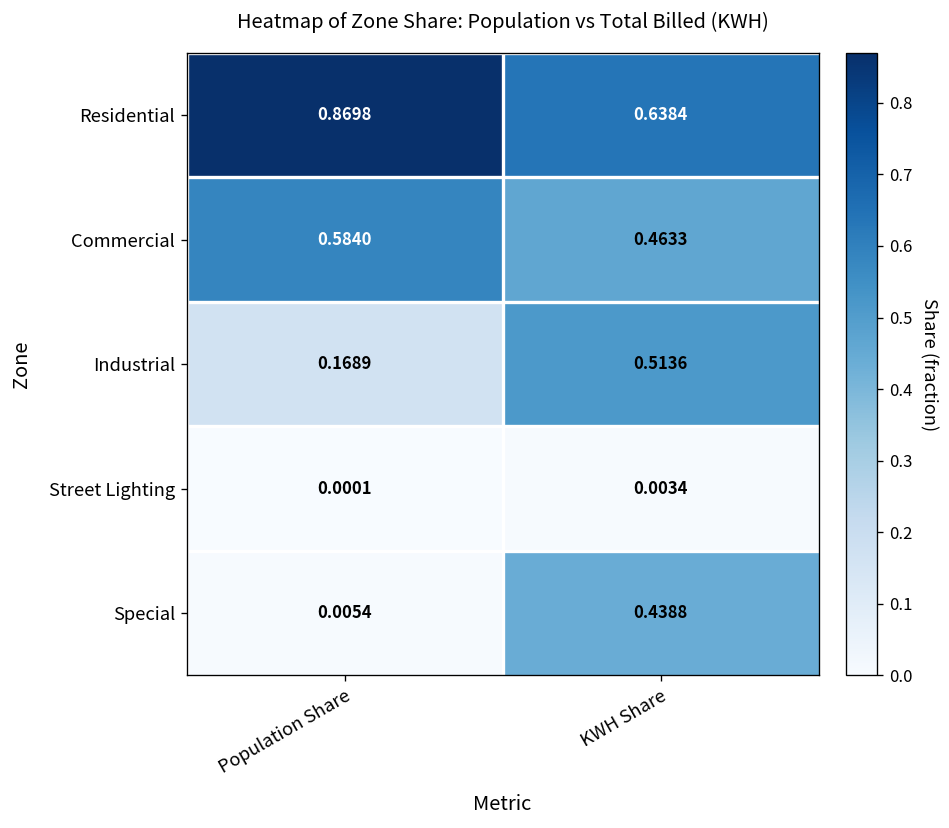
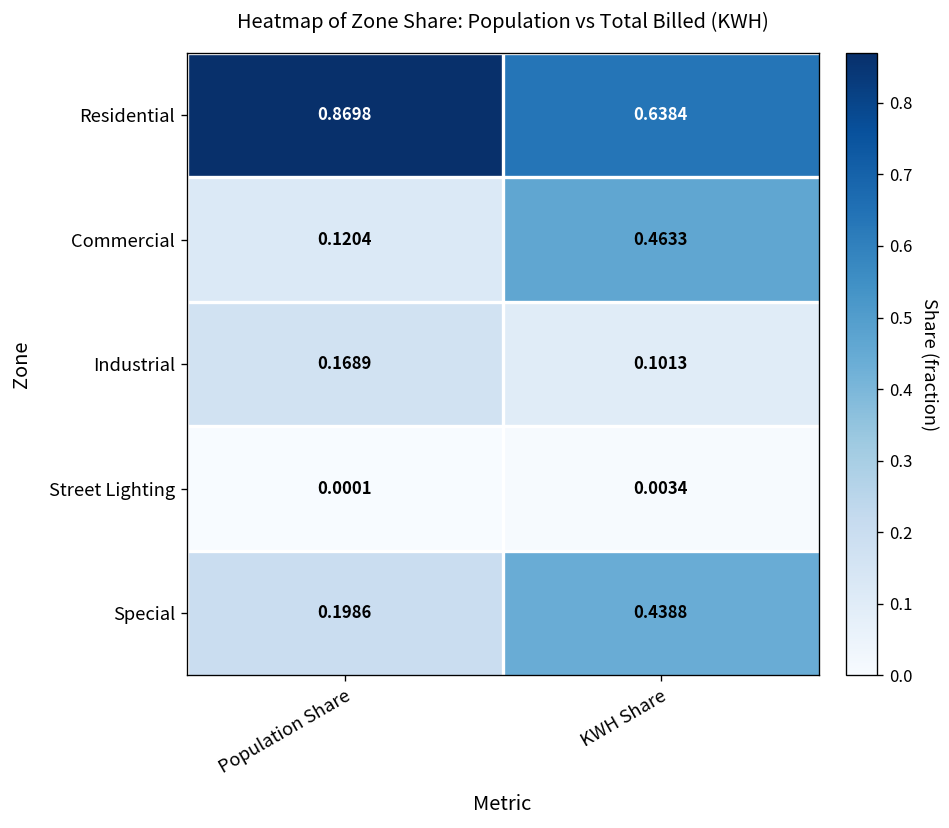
Commercial, Population Share: 0.5840 -> 0.1204
Industrial, KWH Share: 0.5136 -> 0.1013
Special, Population Share: 0.0054 -> 0.1986
